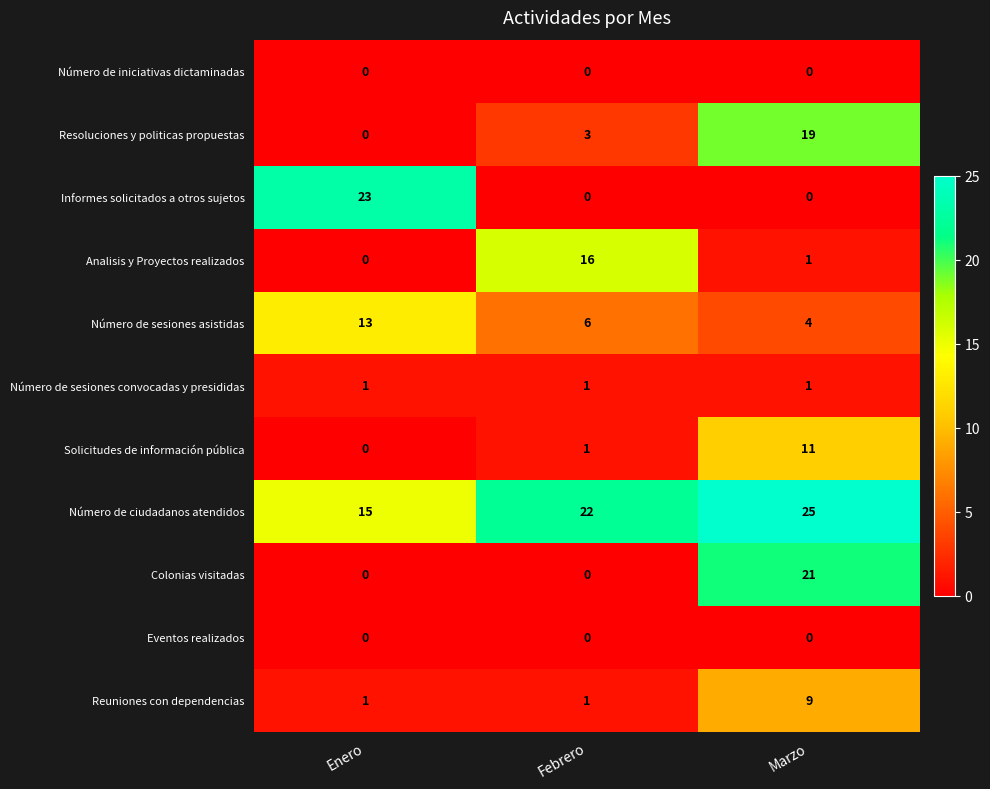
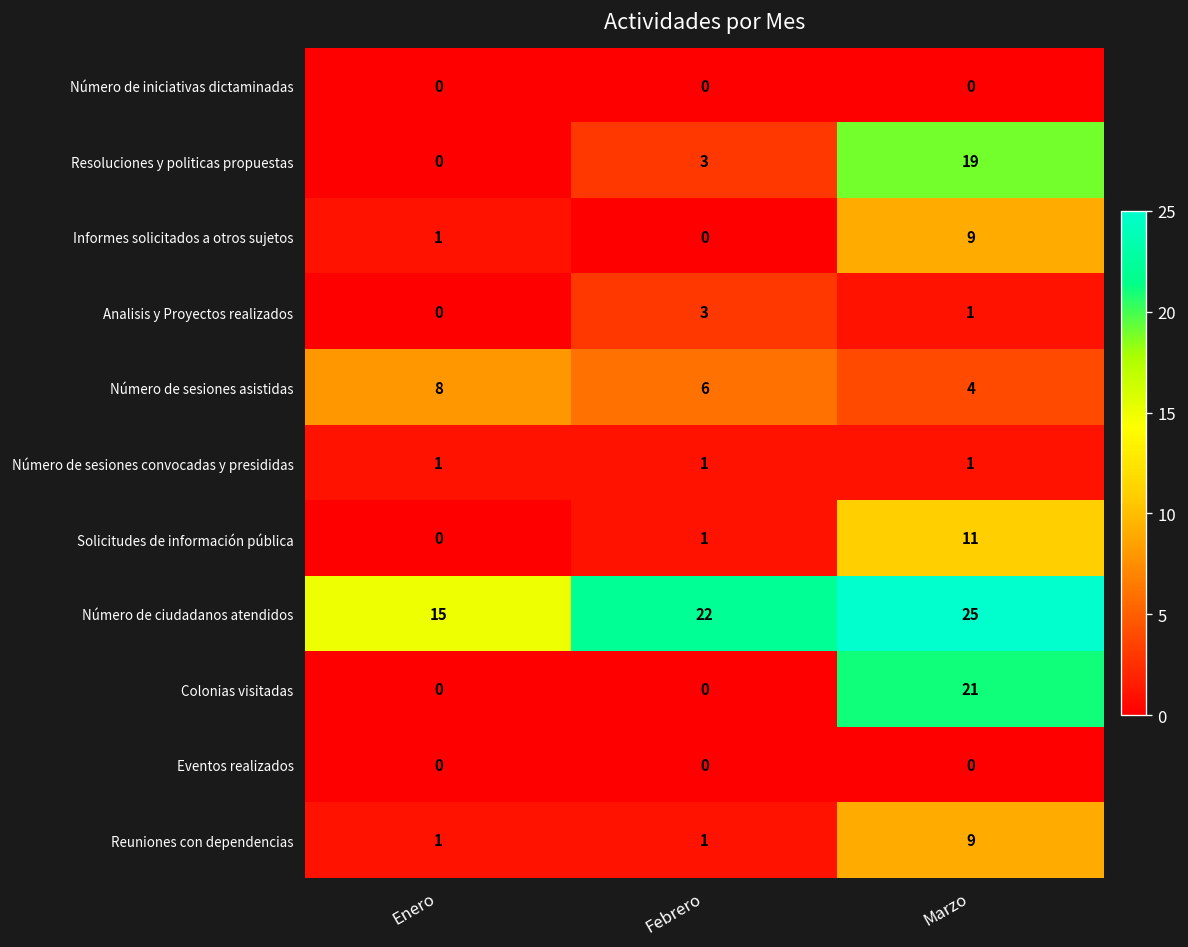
Informes solicitados a otros sujetos, Enero: 23 -> 1
Informes solicitados a otros sujetos, Marzo: 0 -> 9
Analisis y Proyectos realizados, Febrero: 16 -> 3
Número de sesiones asistidas, Enero: 13 -> 8
